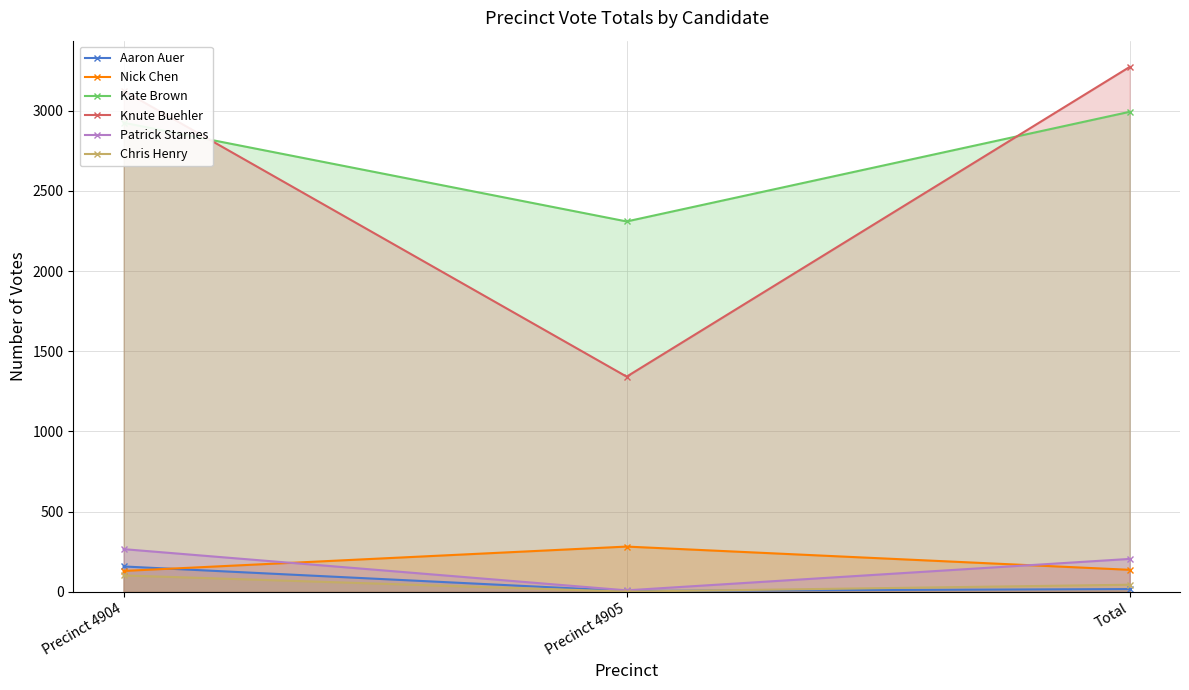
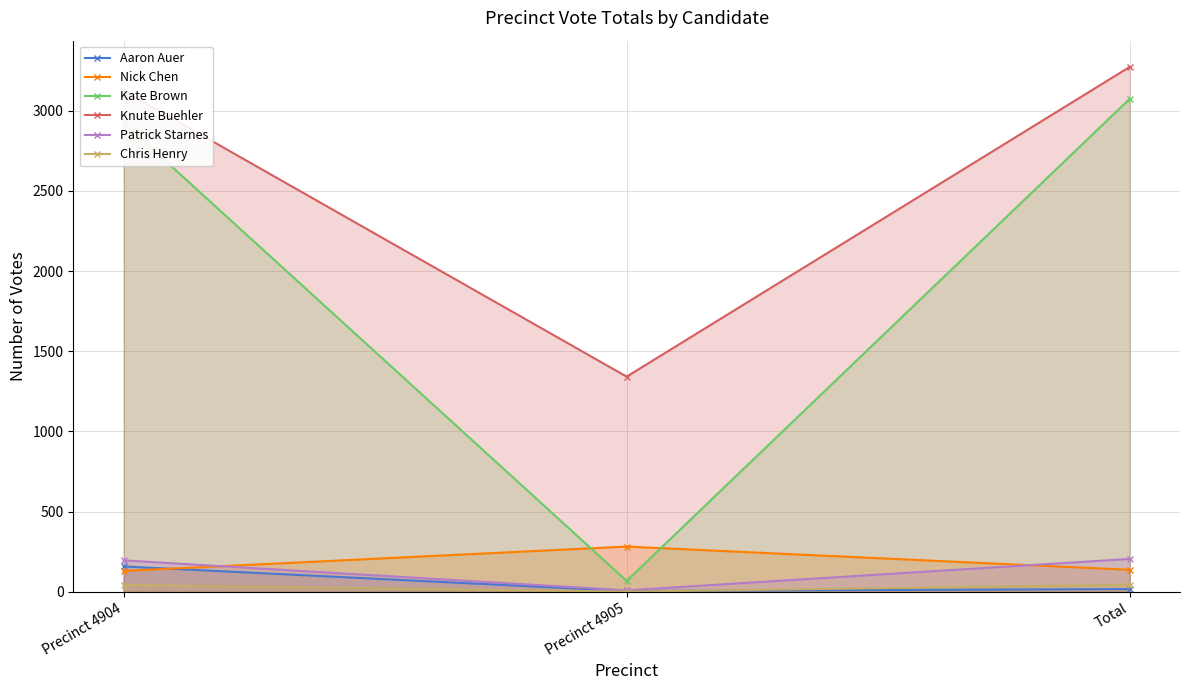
Patrick Starnes, Precinct 4904: 270 -> 200
Chris Henry, Precinct 4904: 100 -> 40
Kate Brown, Precinct 4905: 2310 -> 70
Kate Brown, Total: 2990 -> 3080
